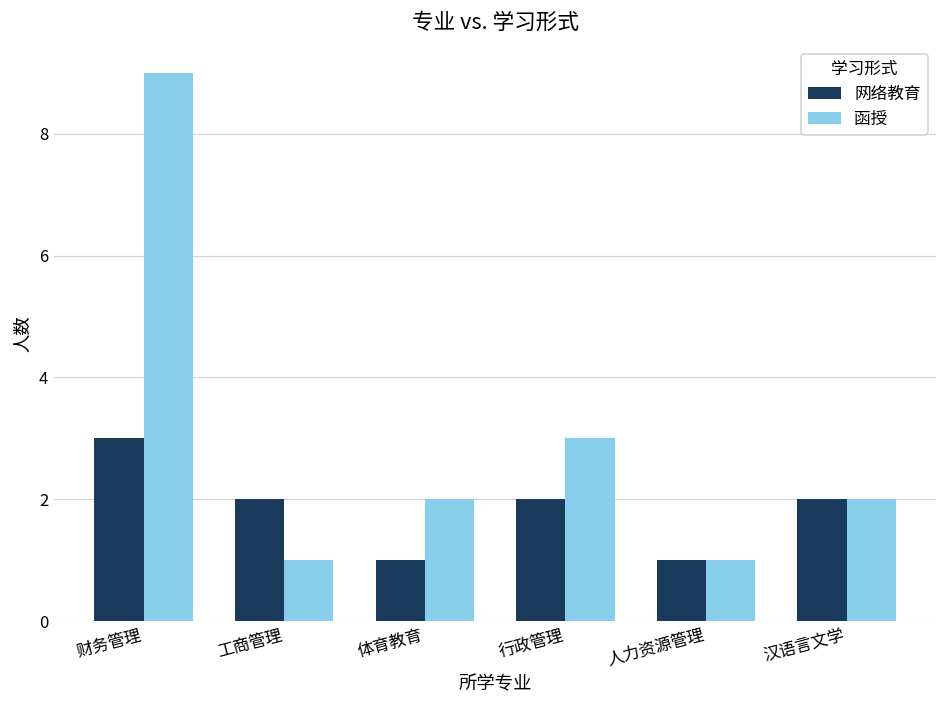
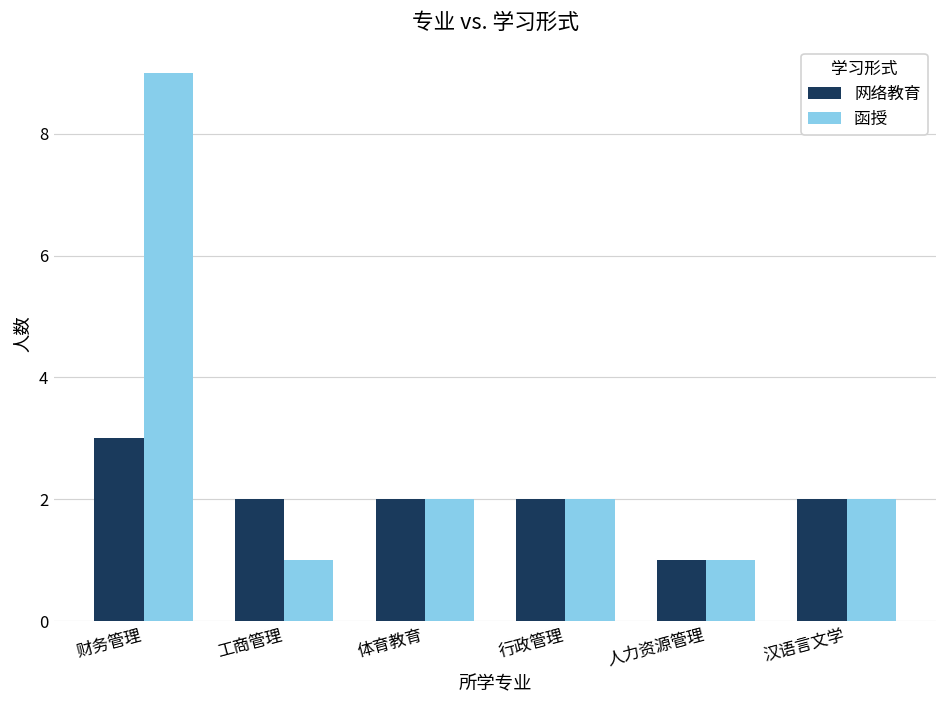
网络教育, 体育教育: 1 -> 2
函授, 行政管理: 3 -> 2
